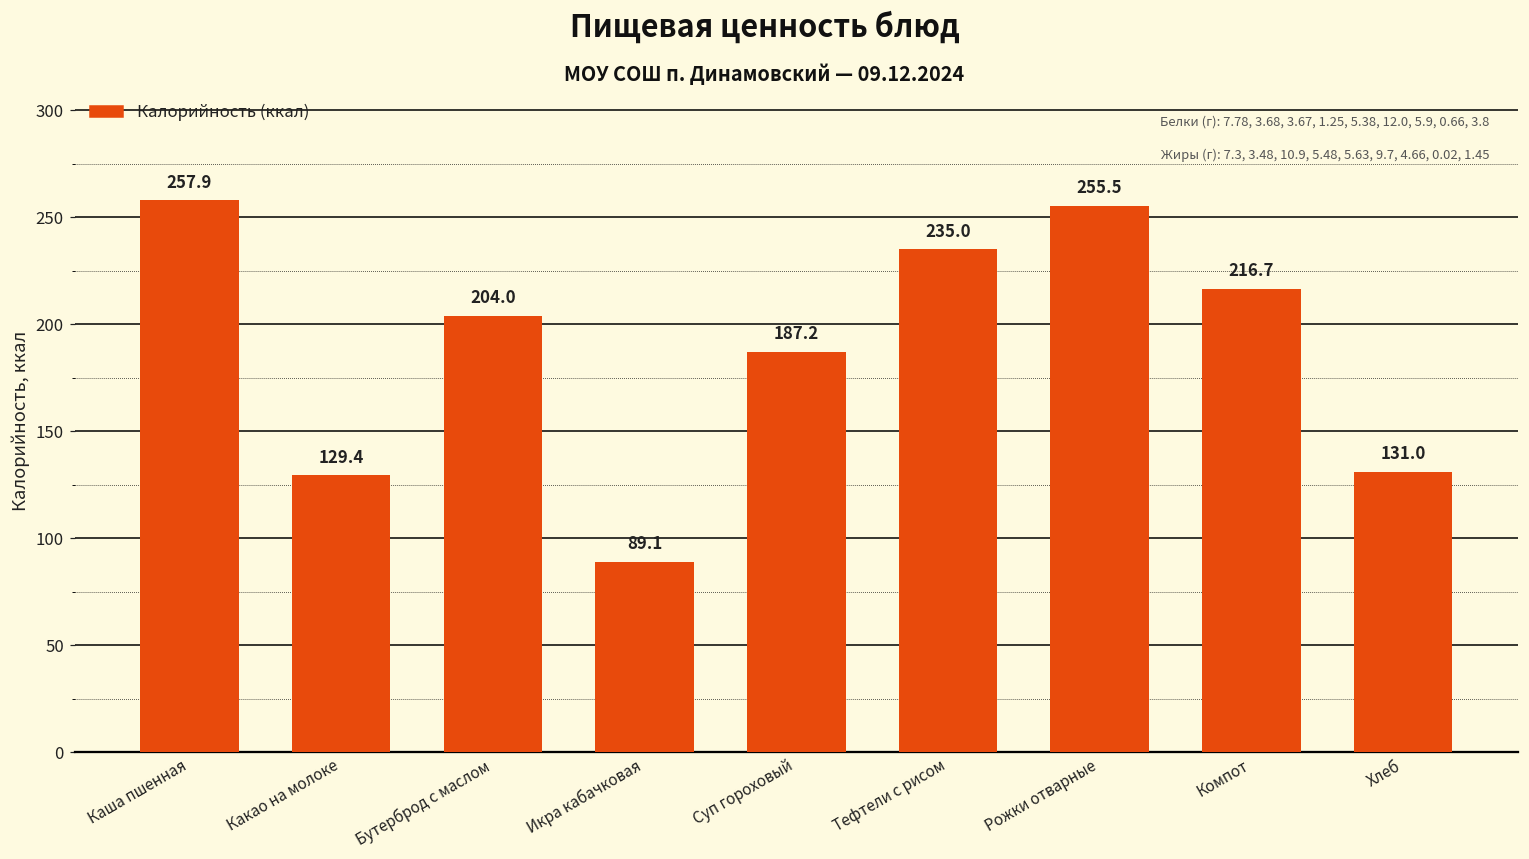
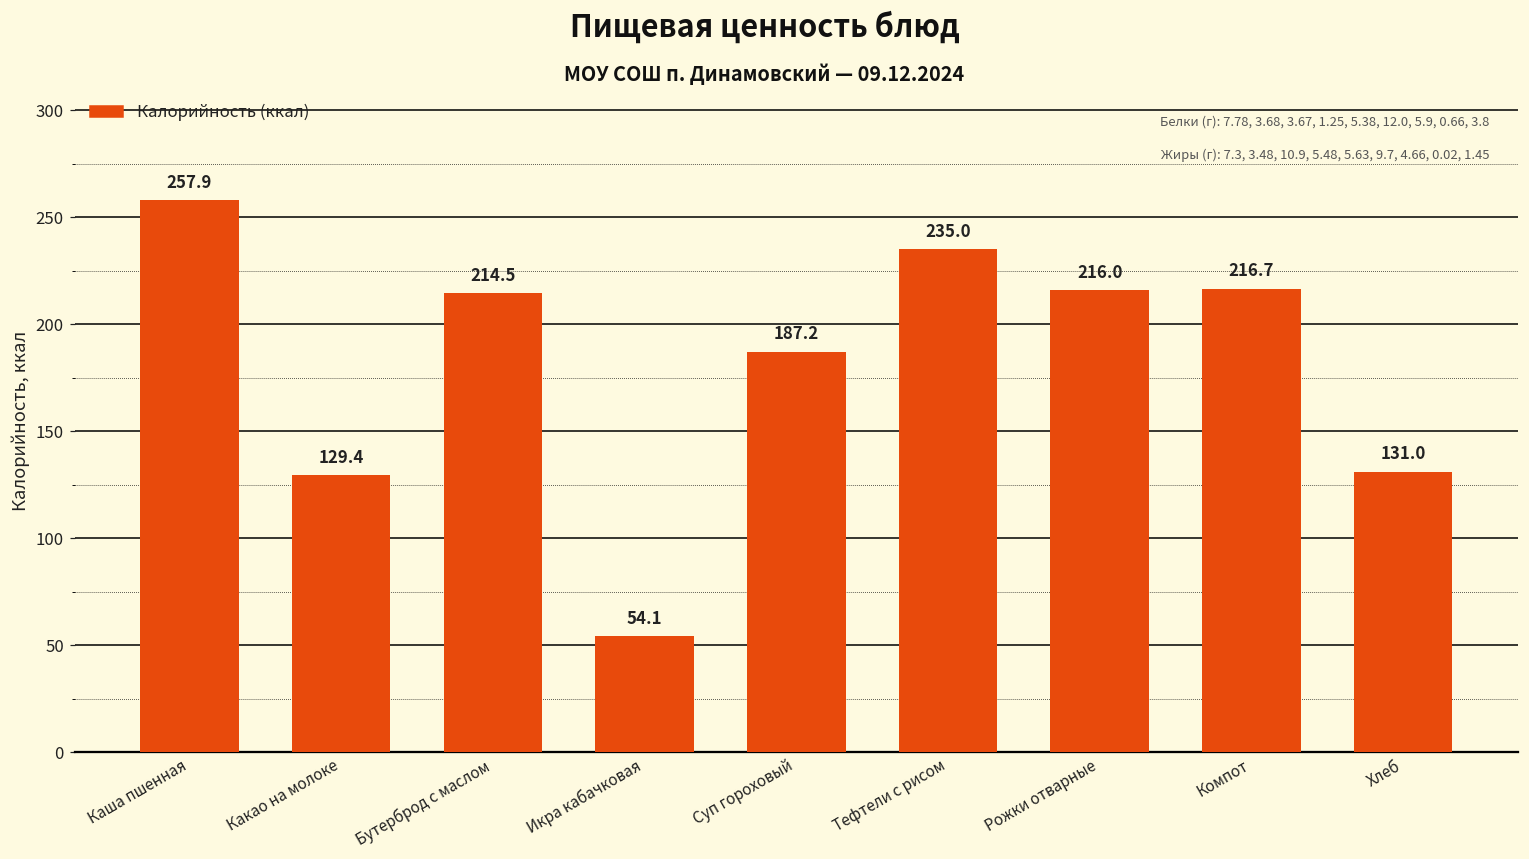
Бутерброд с маслом: 204.0 -> 214.5
Икра кабачковая: 89.1 -> 54.1
Рожки отварные: 255.5 -> 216.0
